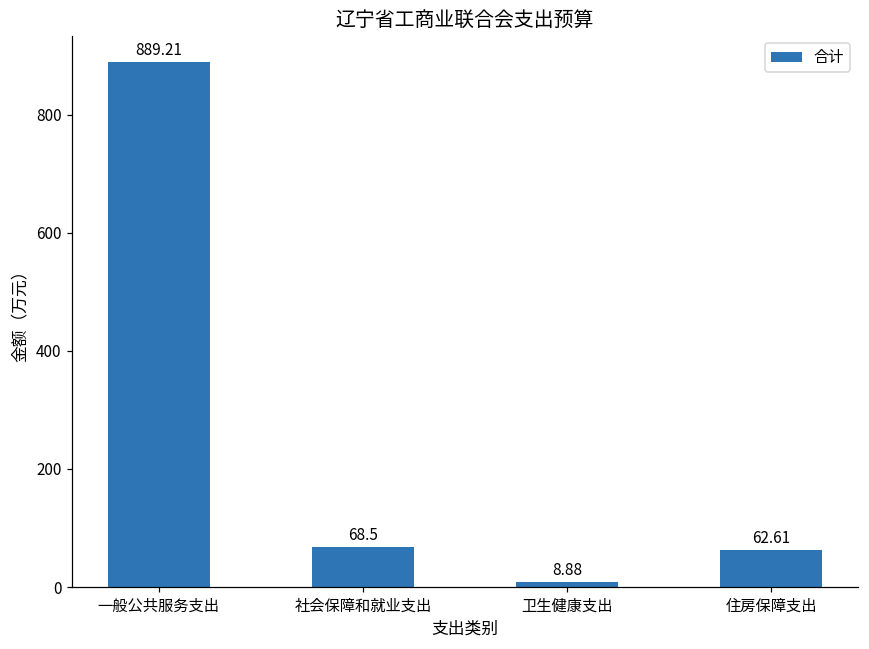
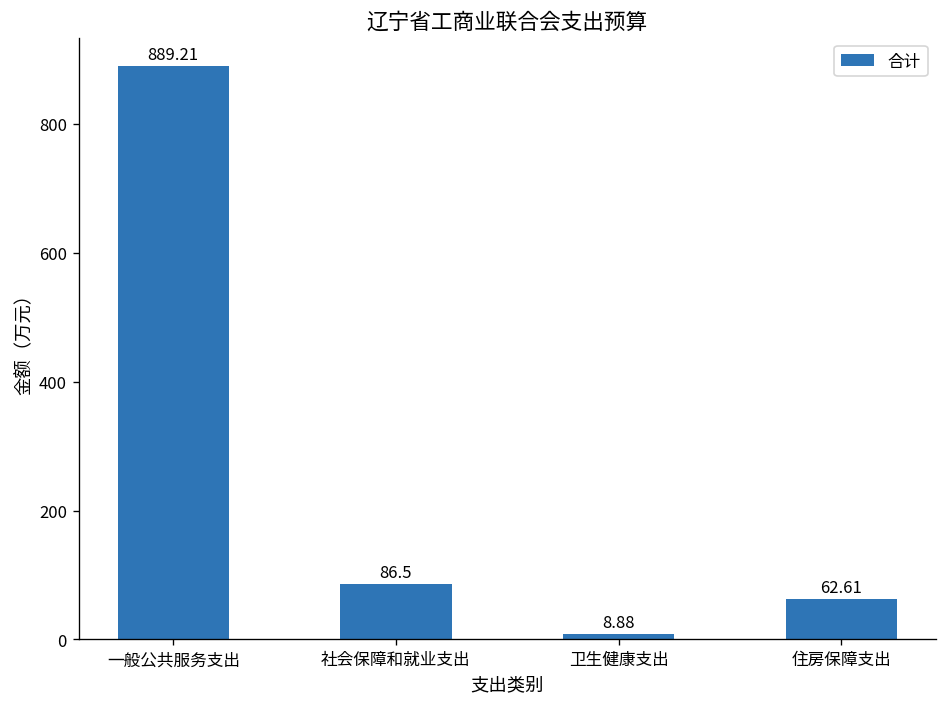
社会保障和就业支出: 68.5 -> 86.5
